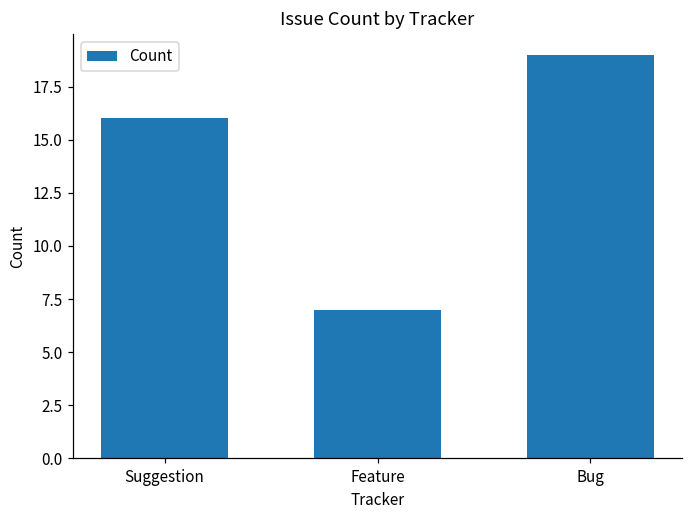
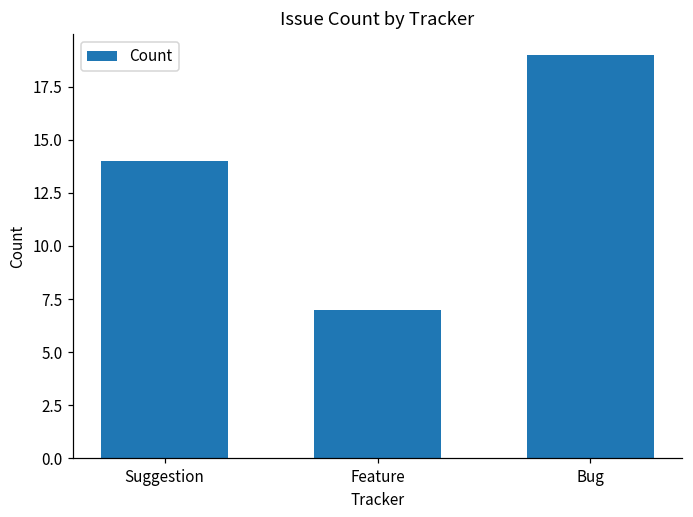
Suggestion: 16 -> 14
